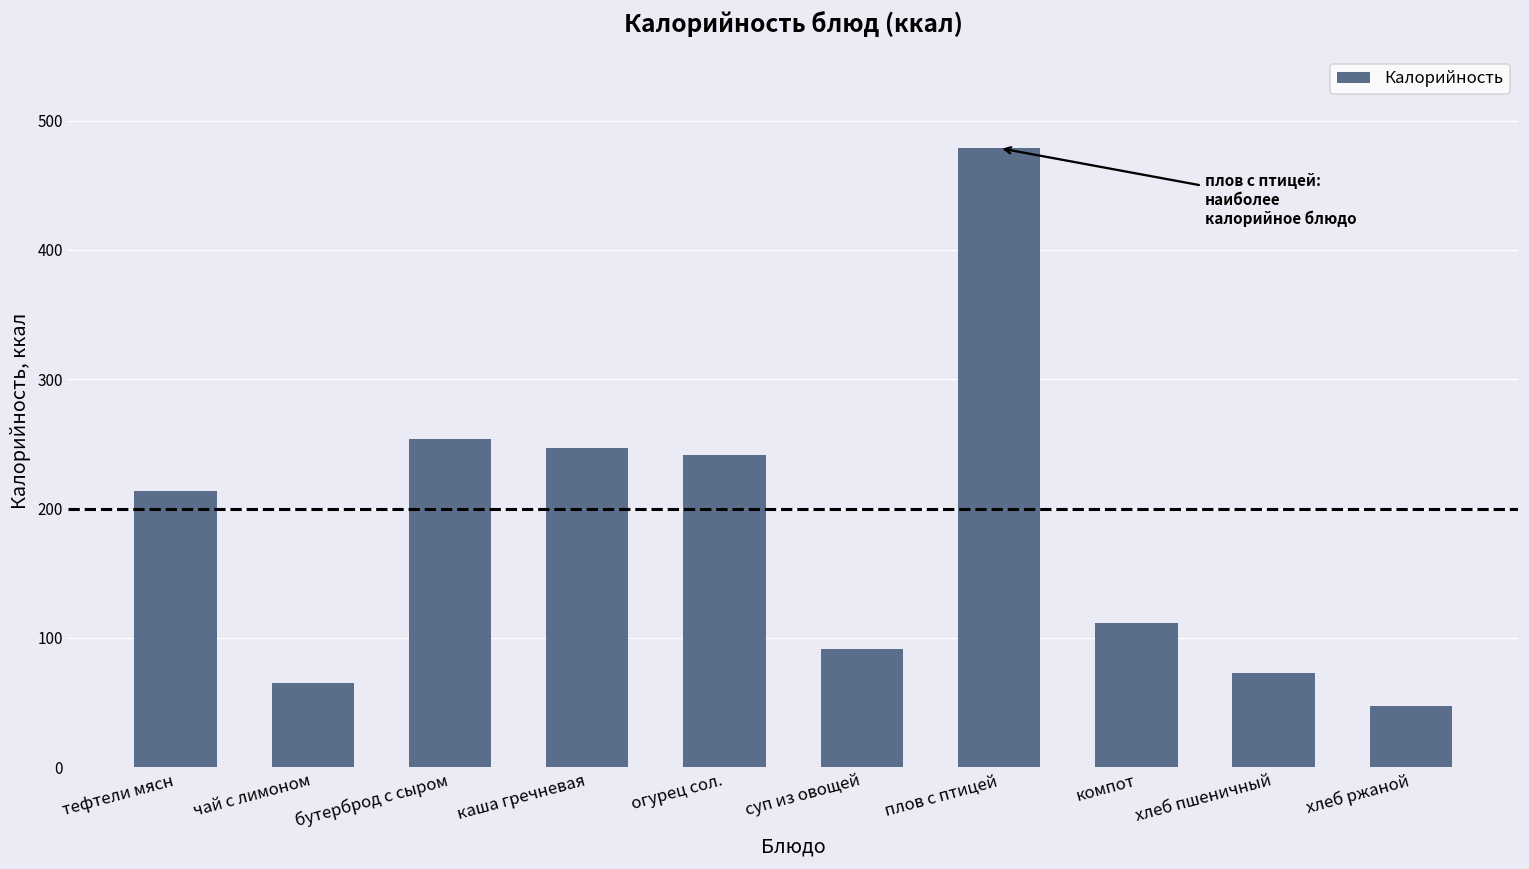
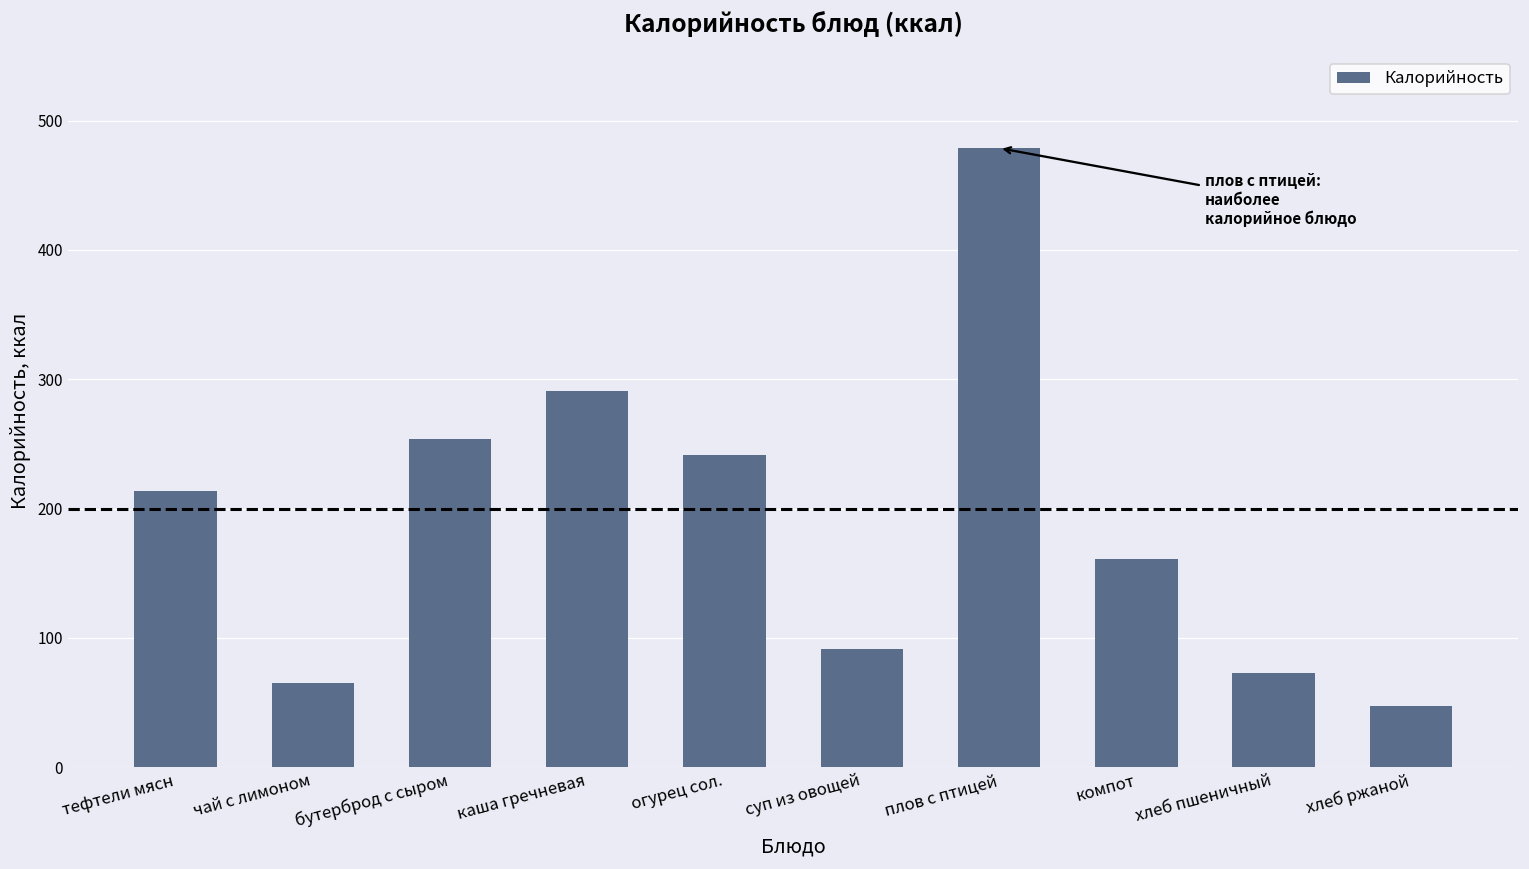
каша гречневая: 247 -> 291
компот: 111 -> 161
